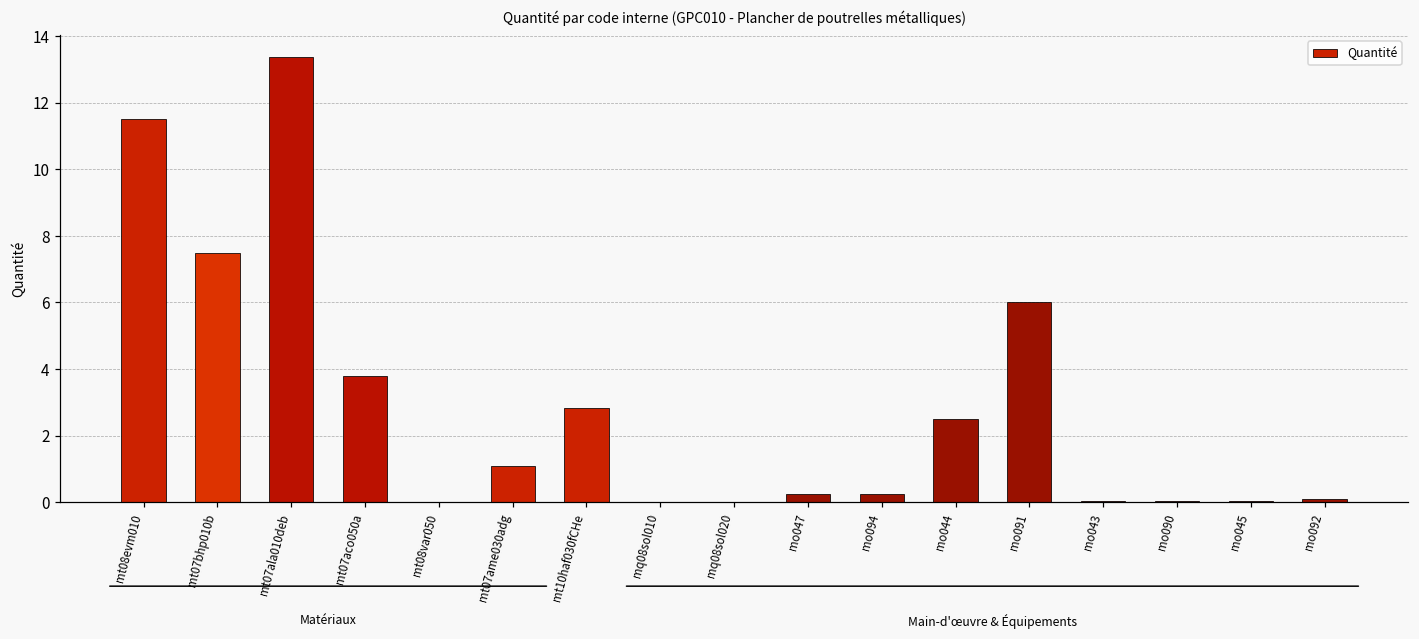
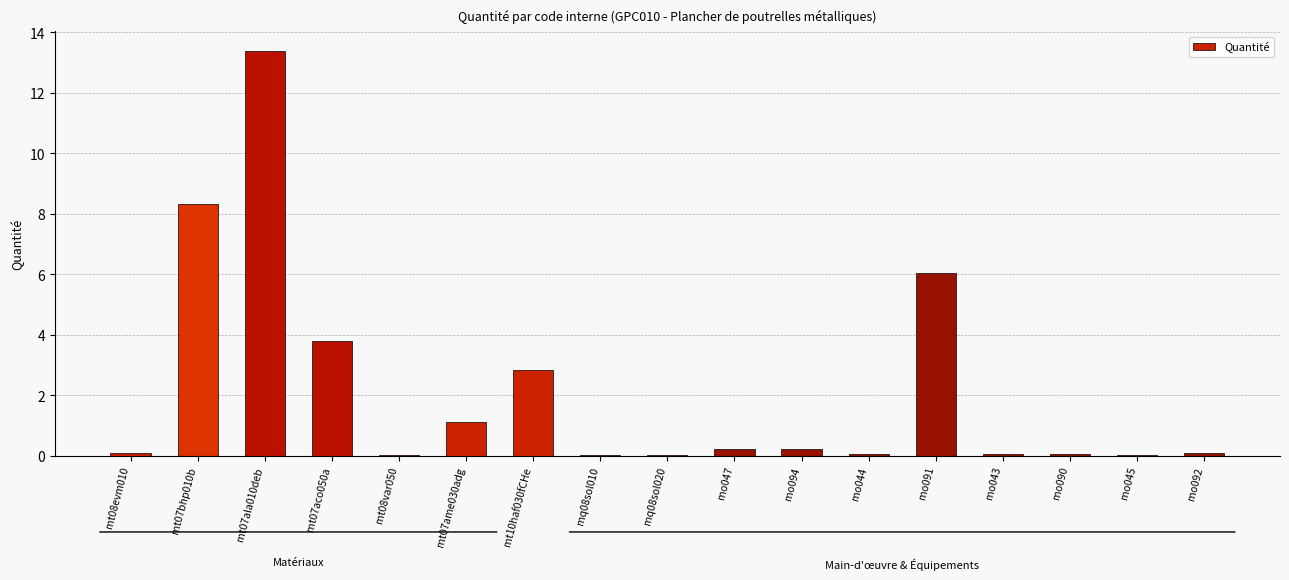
mt08evm010: 11.5 -> 0.1
mt07bhp010b: 7.5 -> 8.3
mo044: 2.5 -> 0.1
